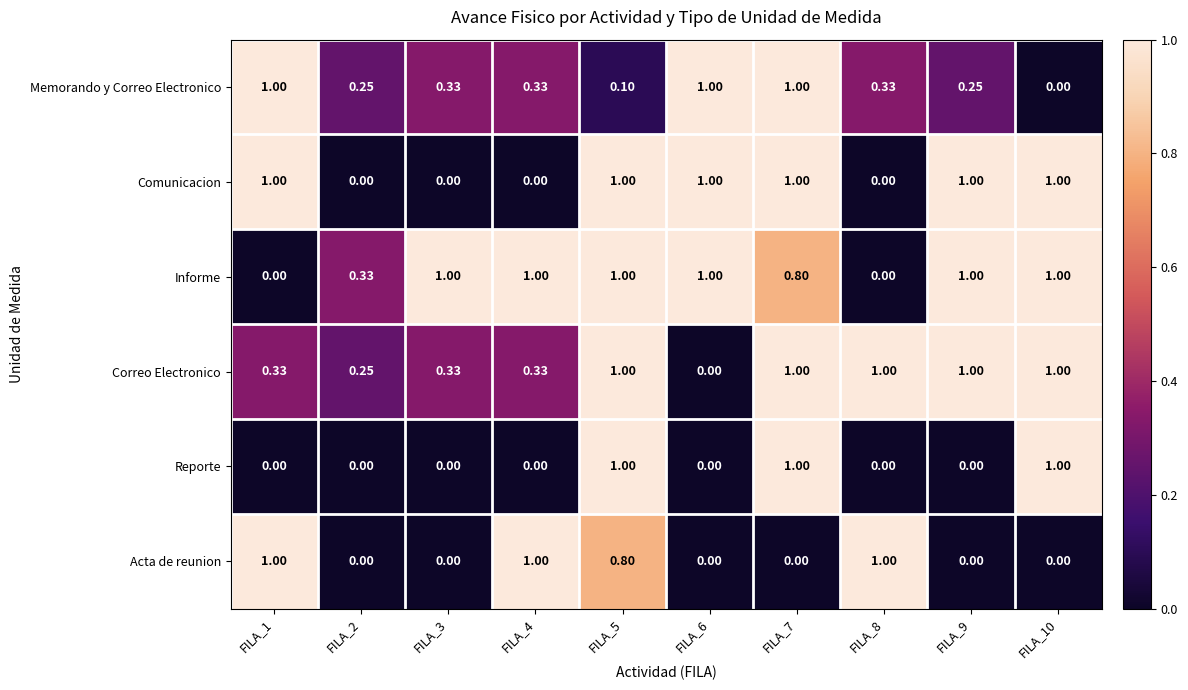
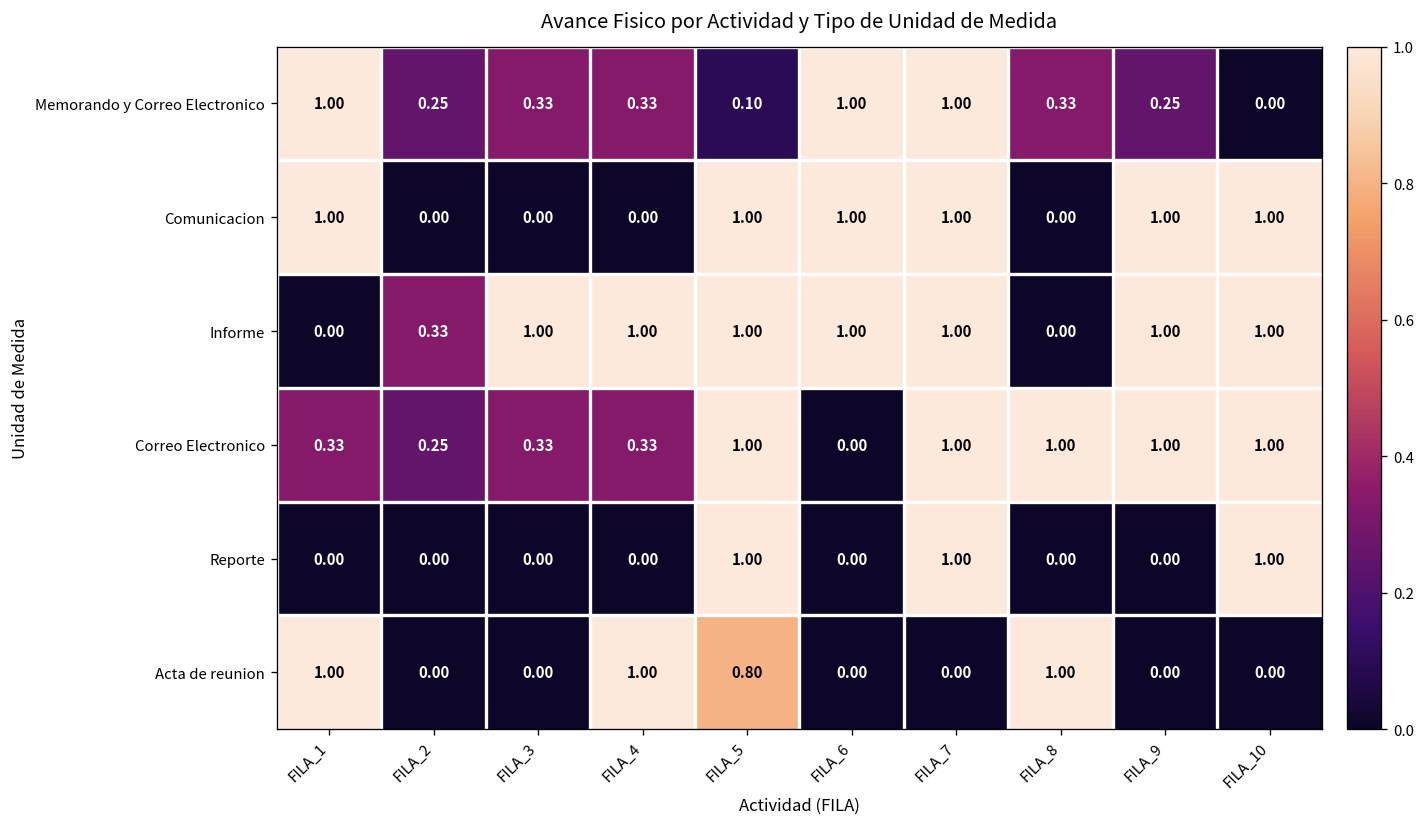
Informe, FILA_7: 0.80 -> 1.00
